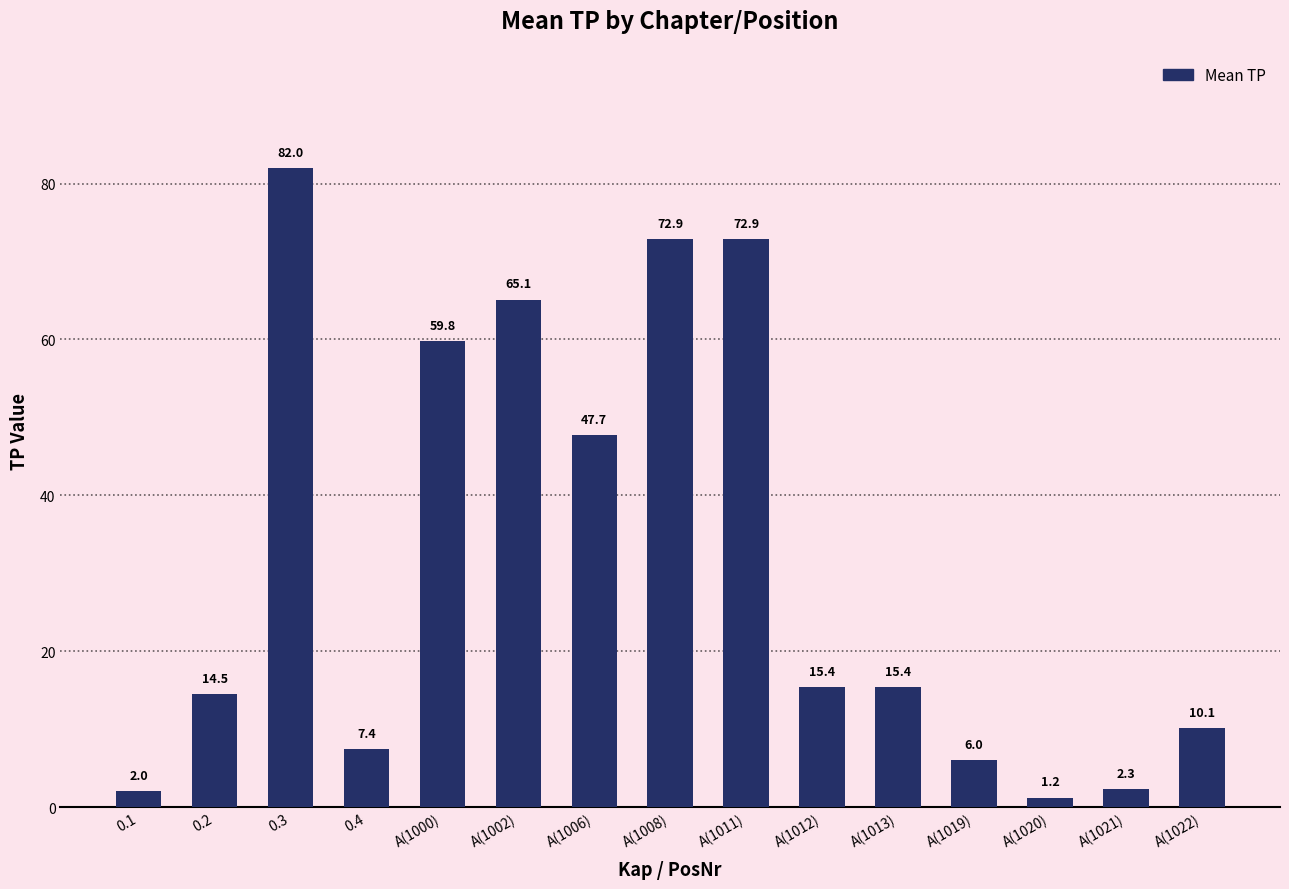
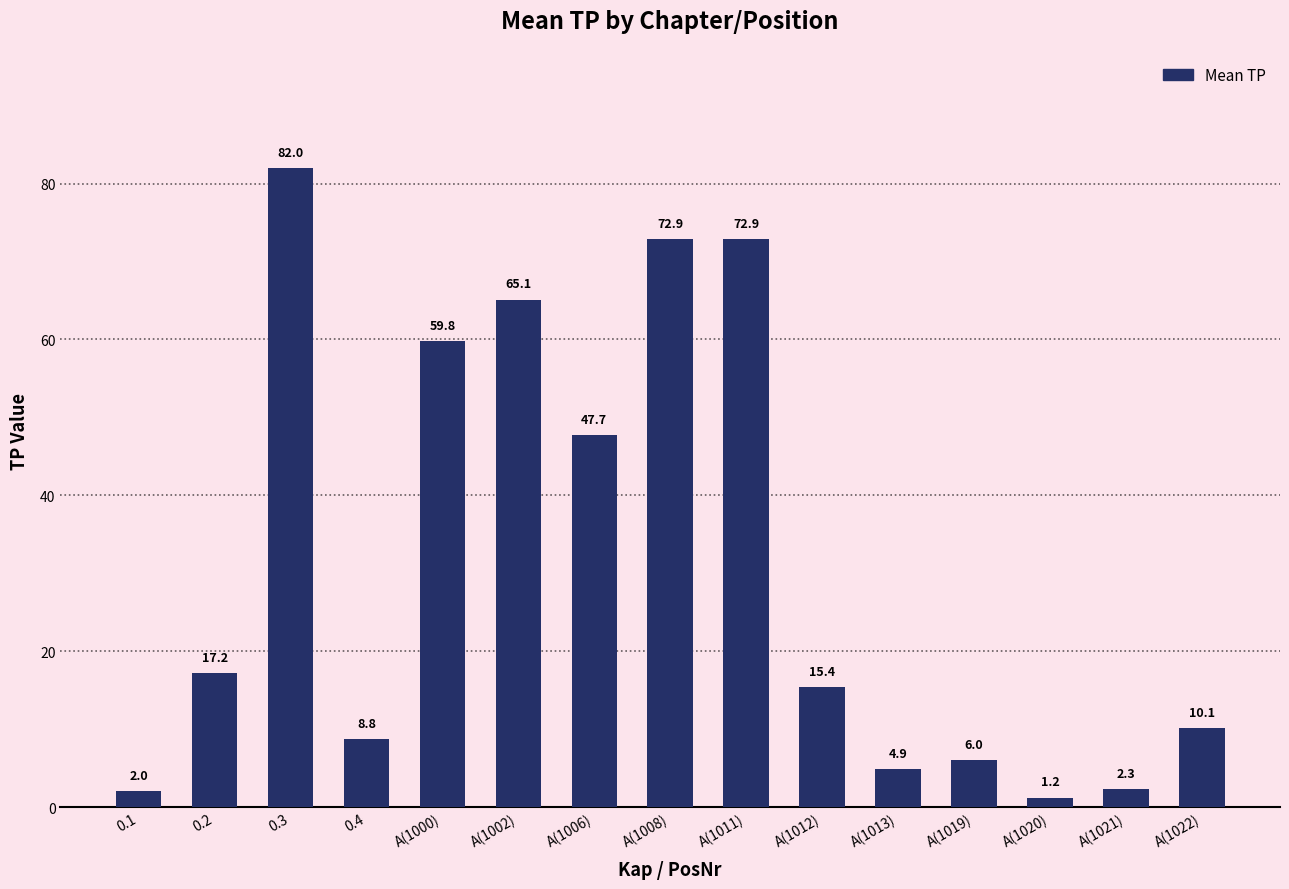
0.2: 14.5 -> 17.2
0.4: 7.4 -> 8.8
A(1013): 15.4 -> 4.9
